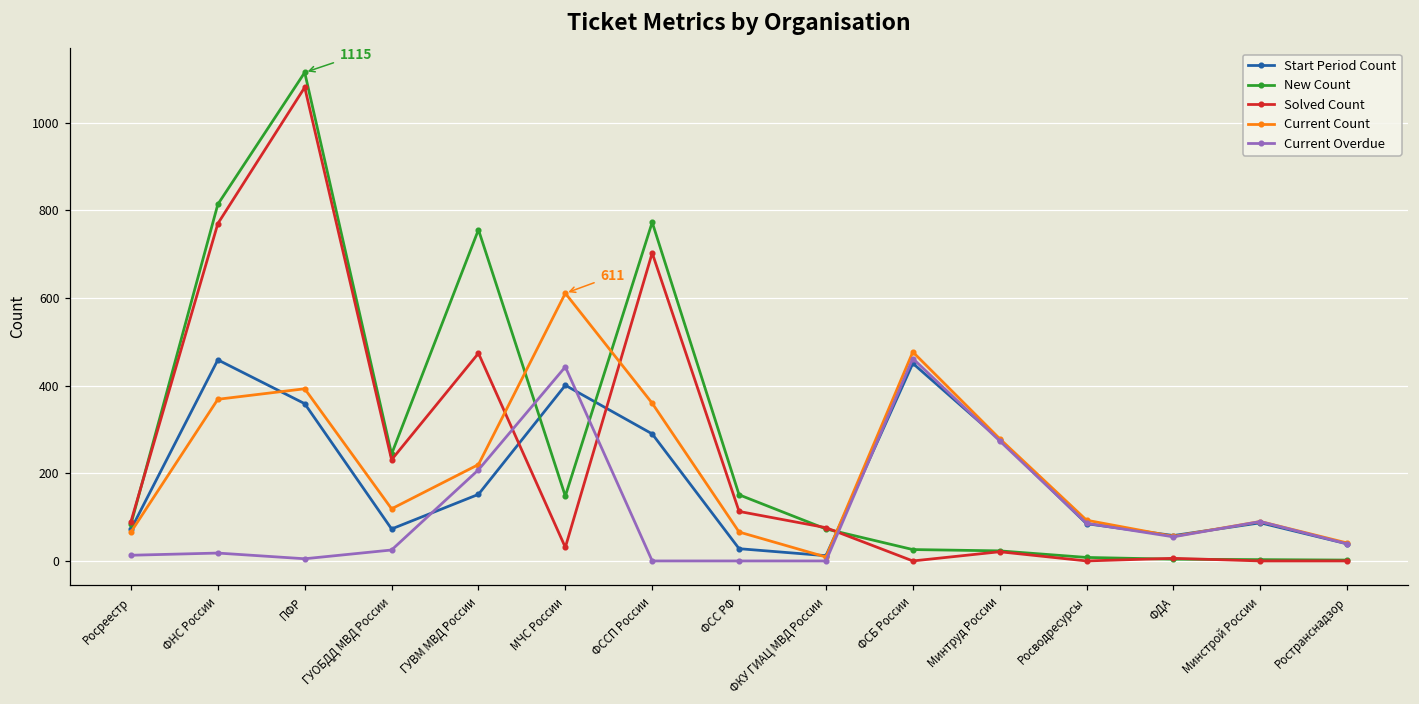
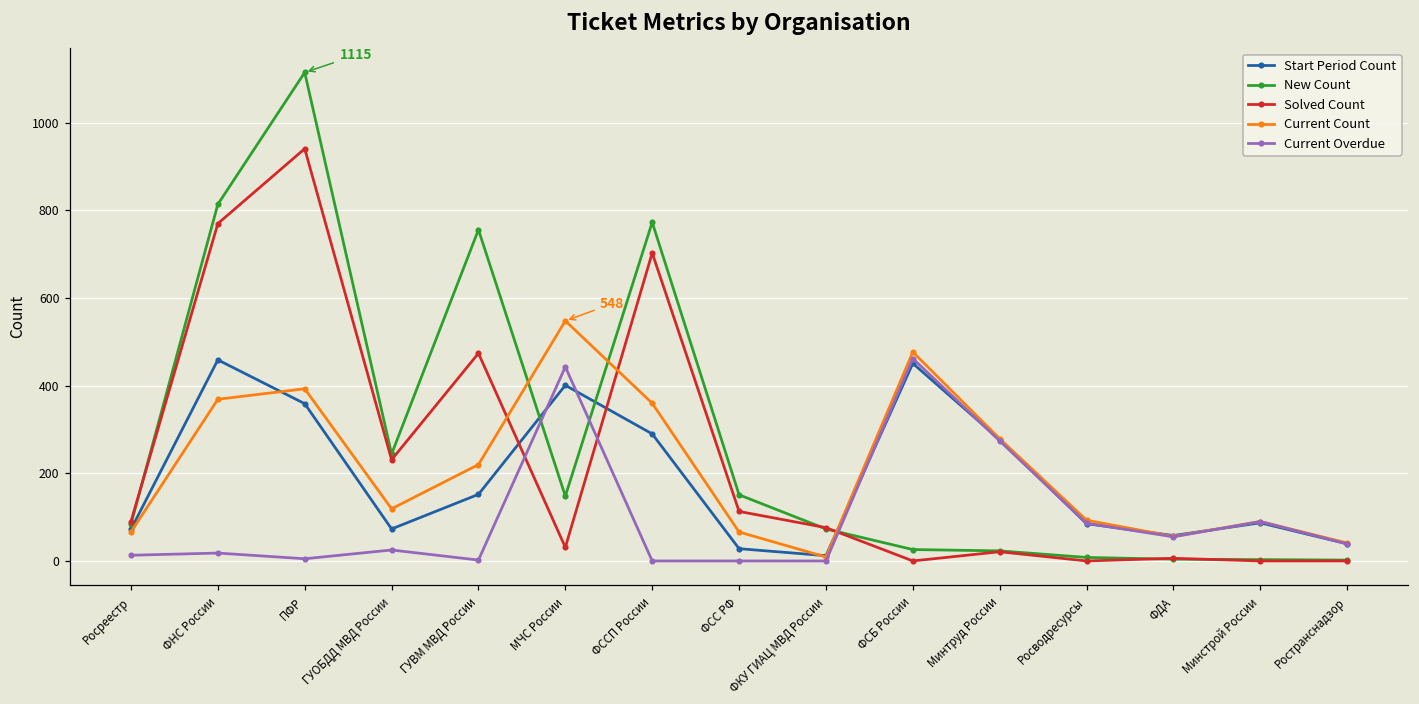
Solved Count, ПФР: 1080 -> 940
Current Overdue, ГУВМ МВД России: 210 -> 0
Current Count, МЧС России: 611 -> 548
